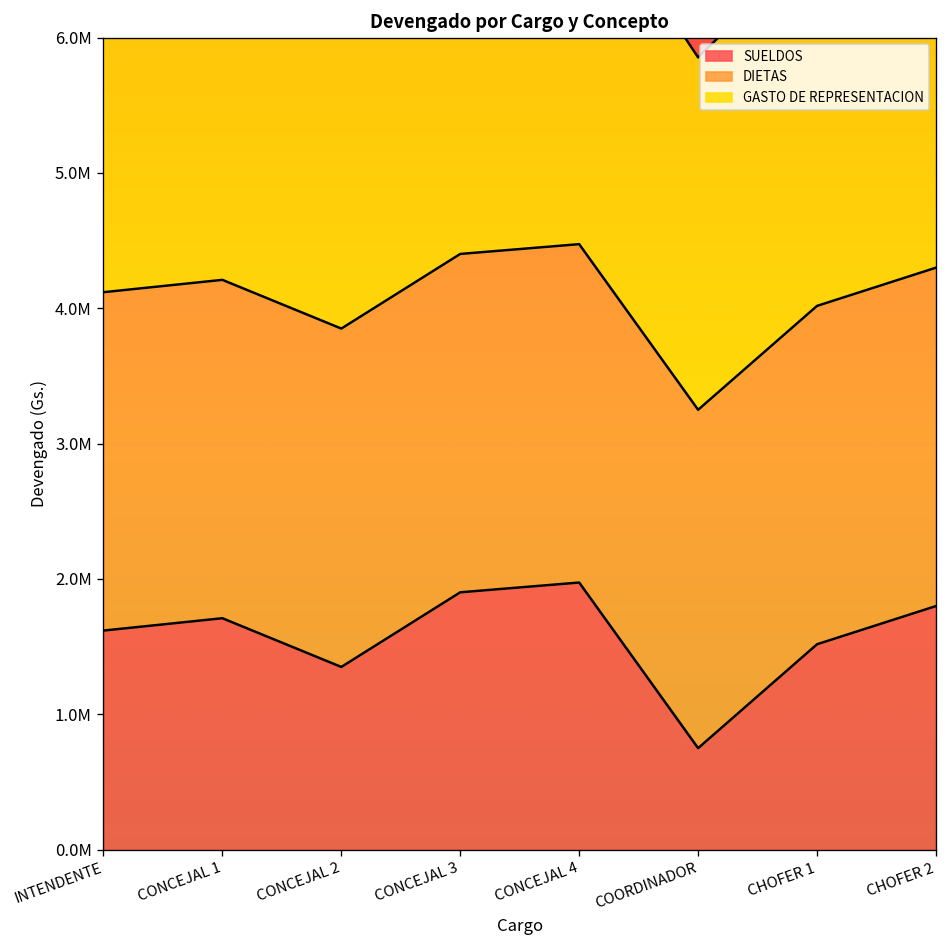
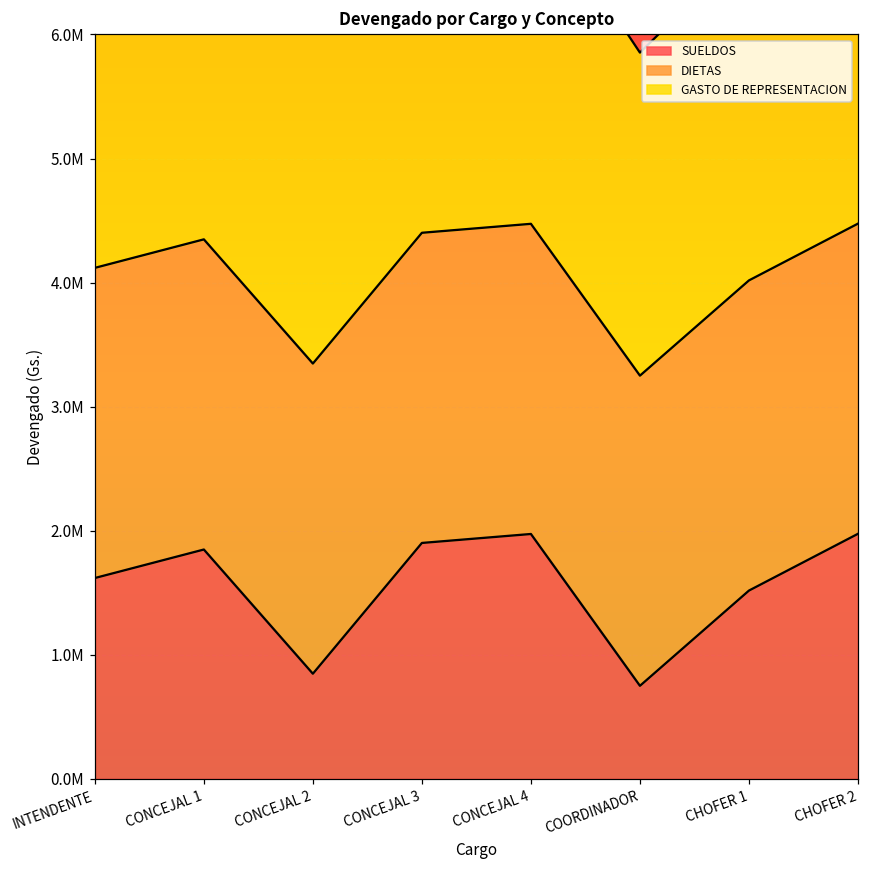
SUELDOS, CONCEJAL 1: 1710000 -> 1850000
SUELDOS, CONCEJAL 2: 1350000 -> 850000
SUELDOS, CHOFER 2: 1800000 -> 1980000
